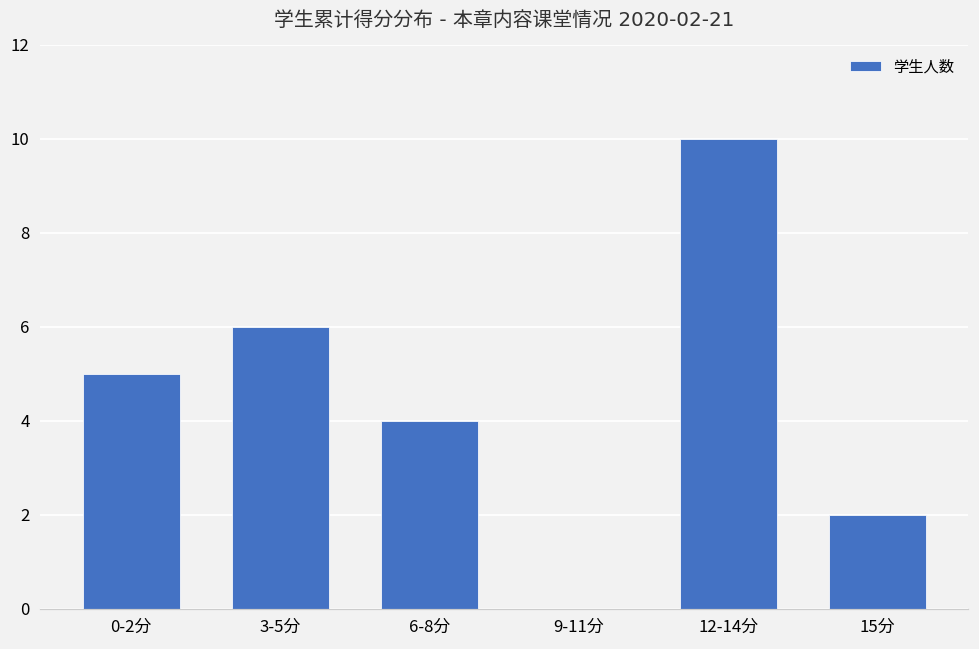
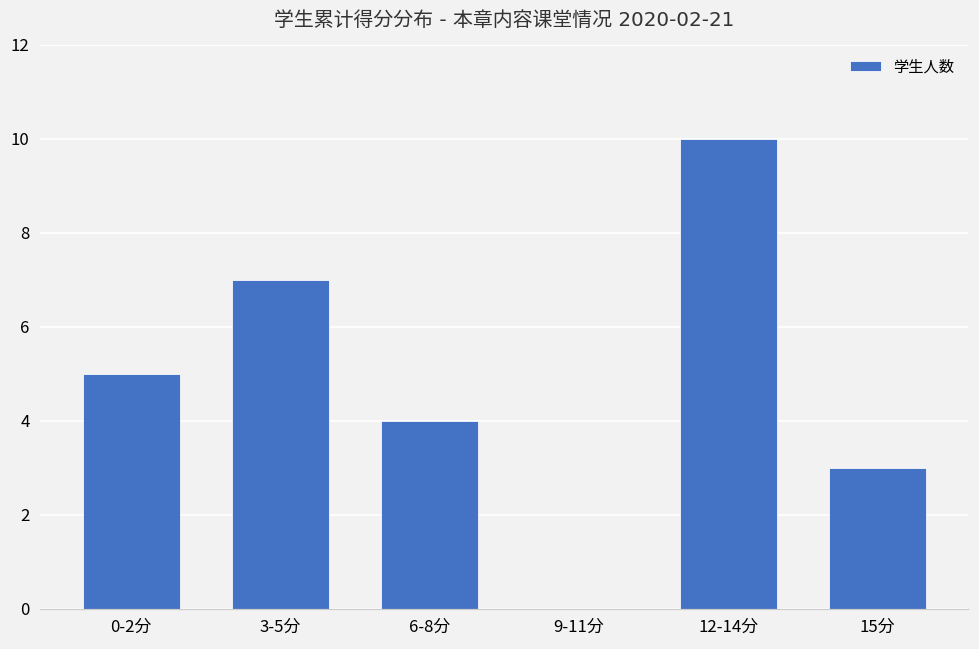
3-5分: 6 -> 7
15分: 2 -> 3
